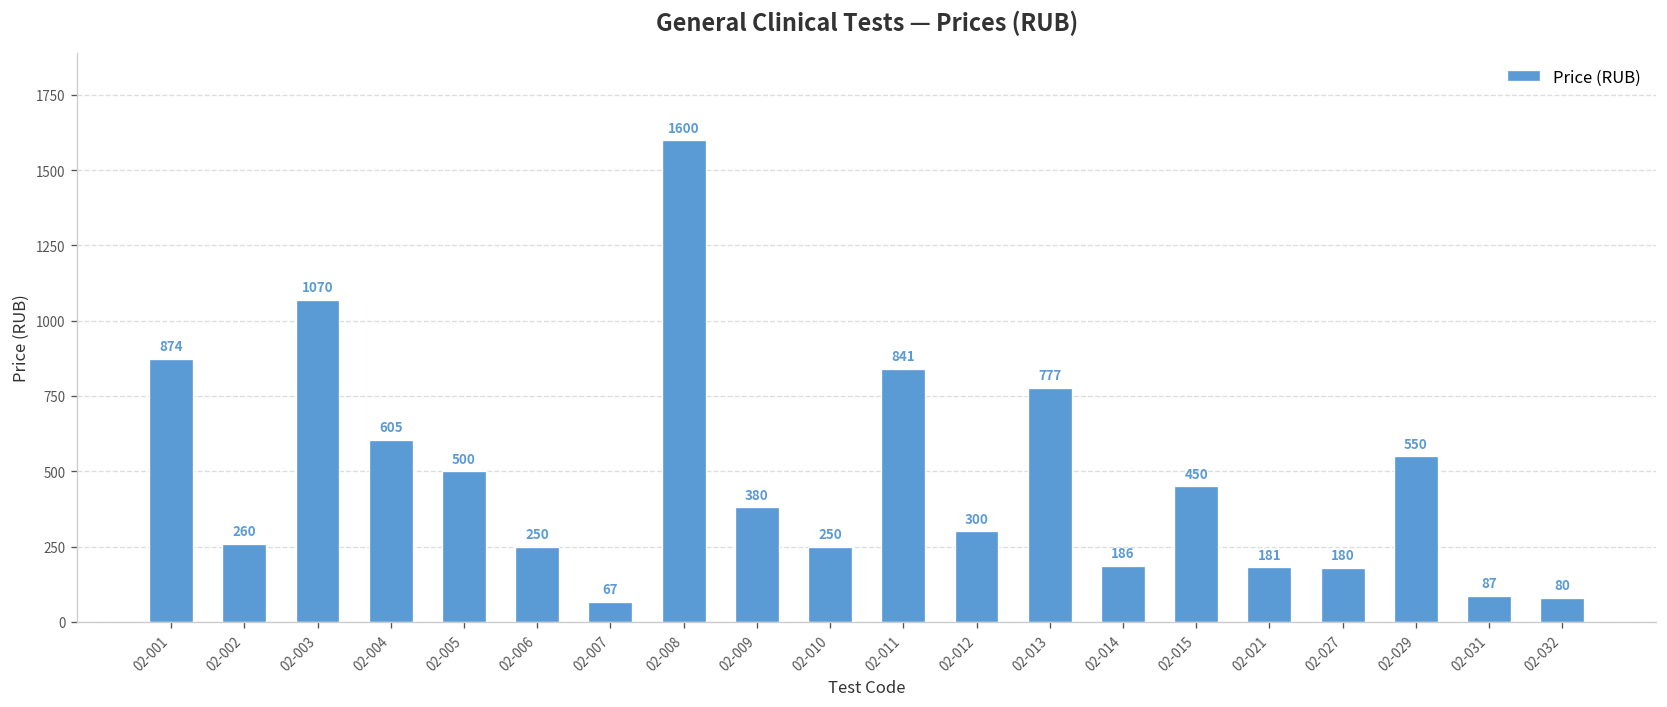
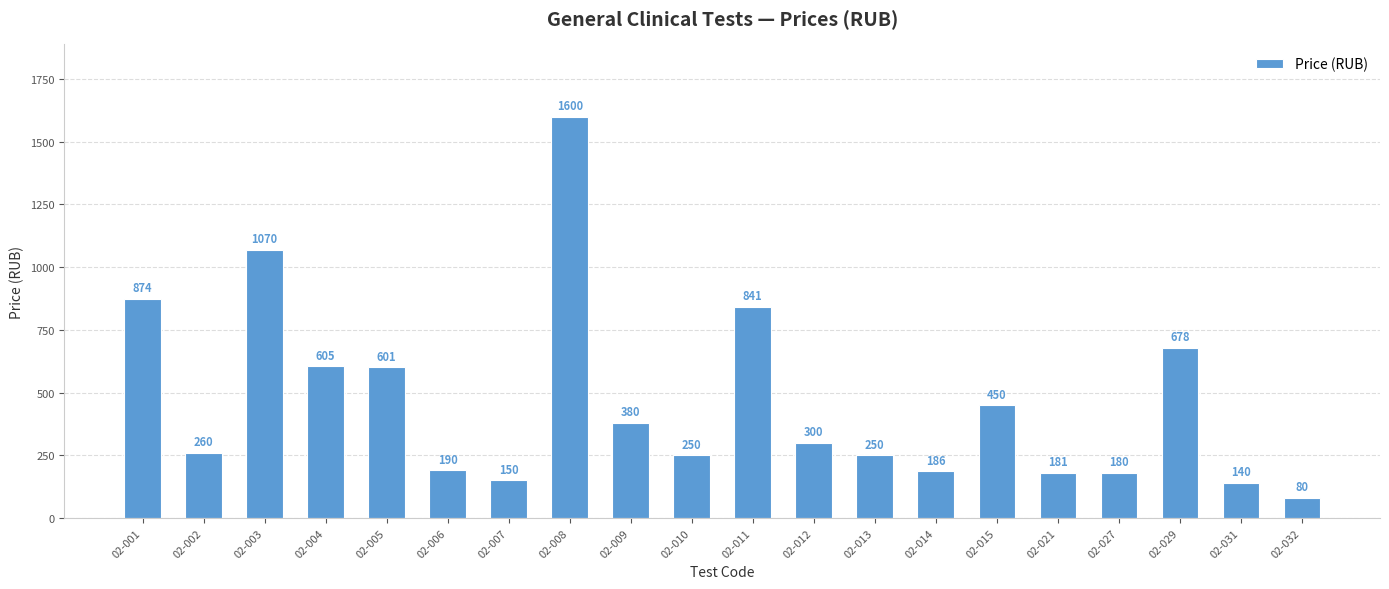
02-005: 500 -> 601
02-006: 250 -> 190
02-007: 67 -> 150
02-013: 777 -> 250
02-029: 550 -> 678
02-031: 87 -> 140
